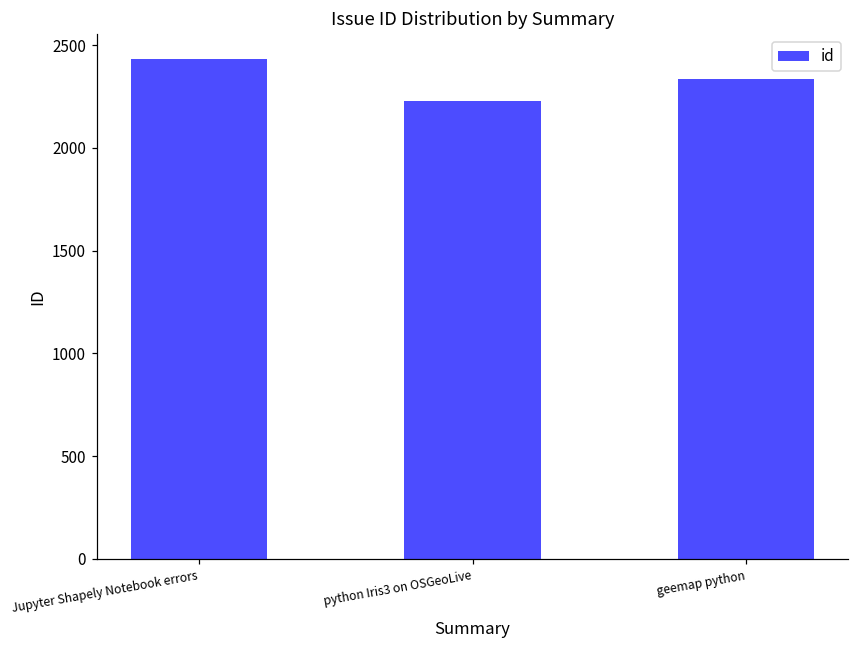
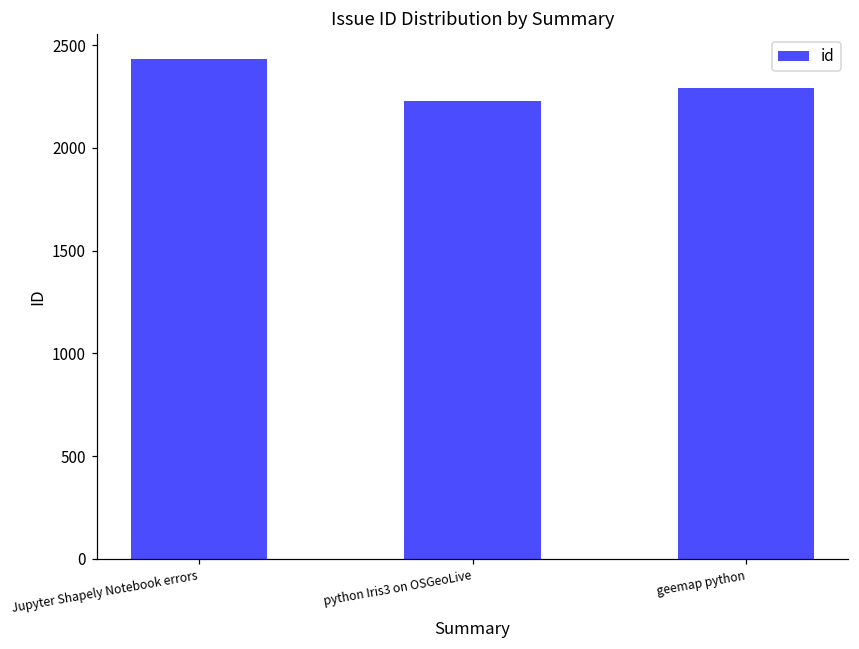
geemap python: 2340 -> 2290
